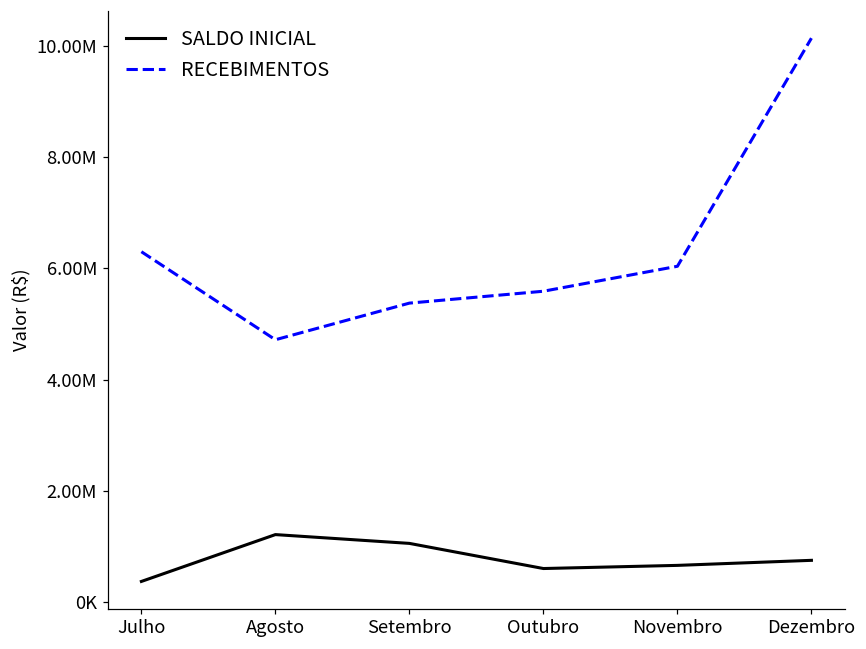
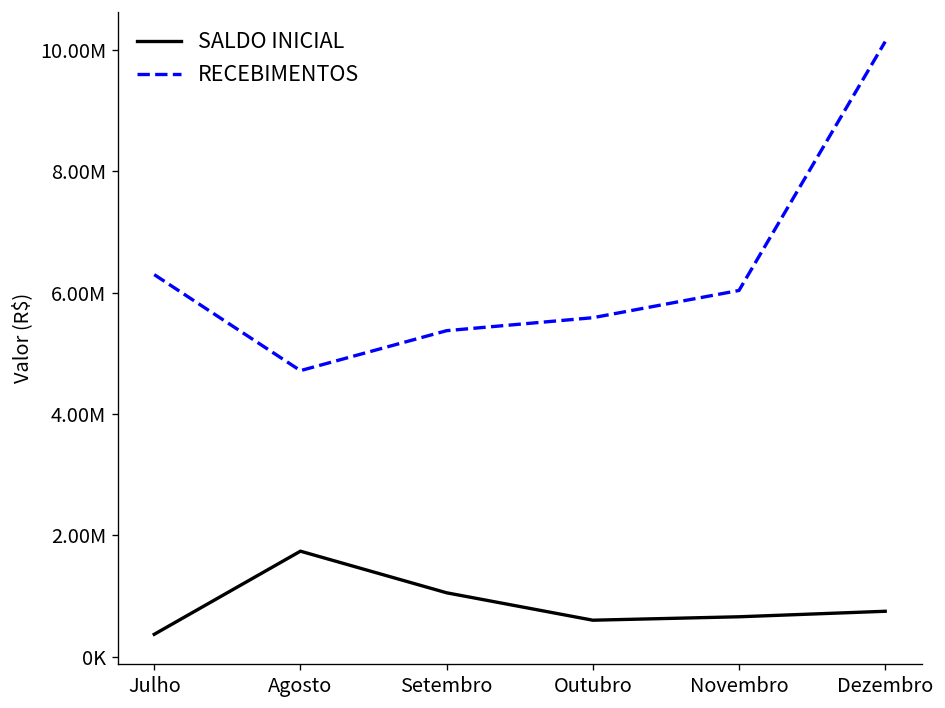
SALDO INICIAL, Agosto: 1200000 -> 1700000
